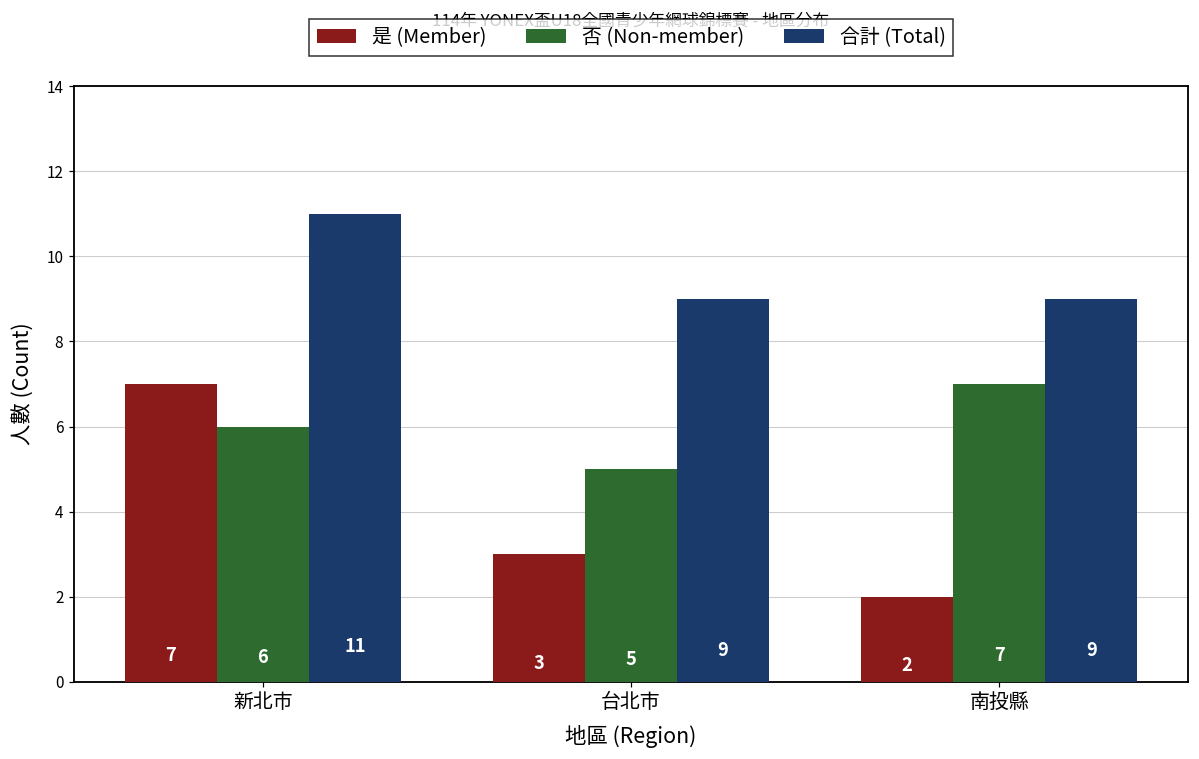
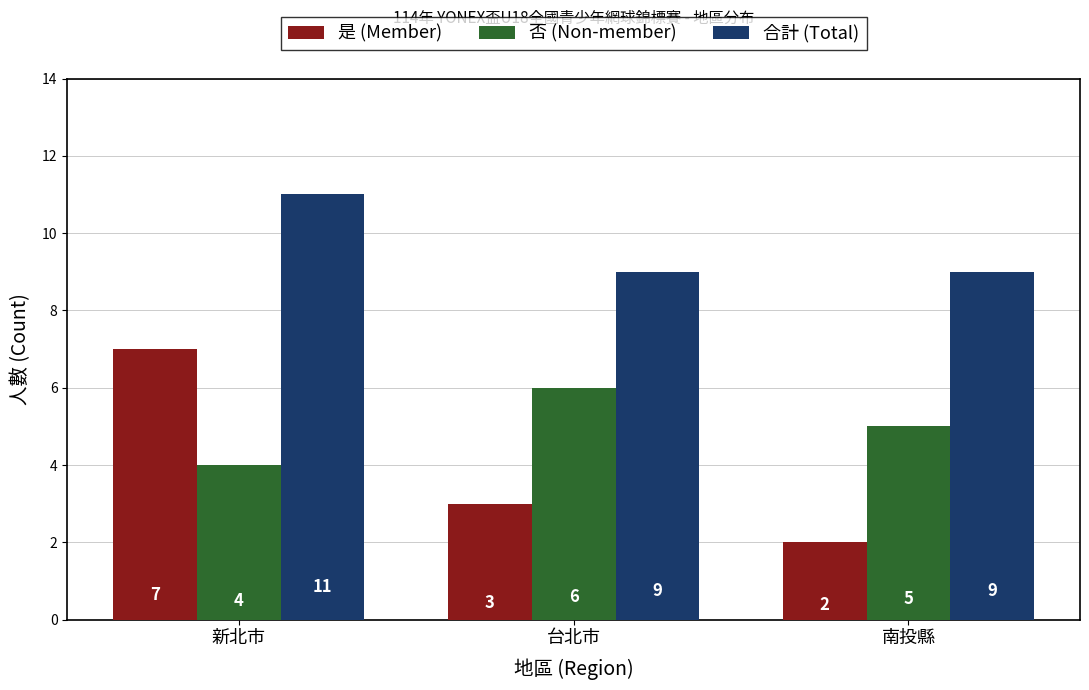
否 (Non-member), 新北市: 6 -> 4
否 (Non-member), 台北市: 5 -> 6
否 (Non-member), 南投縣: 7 -> 5
